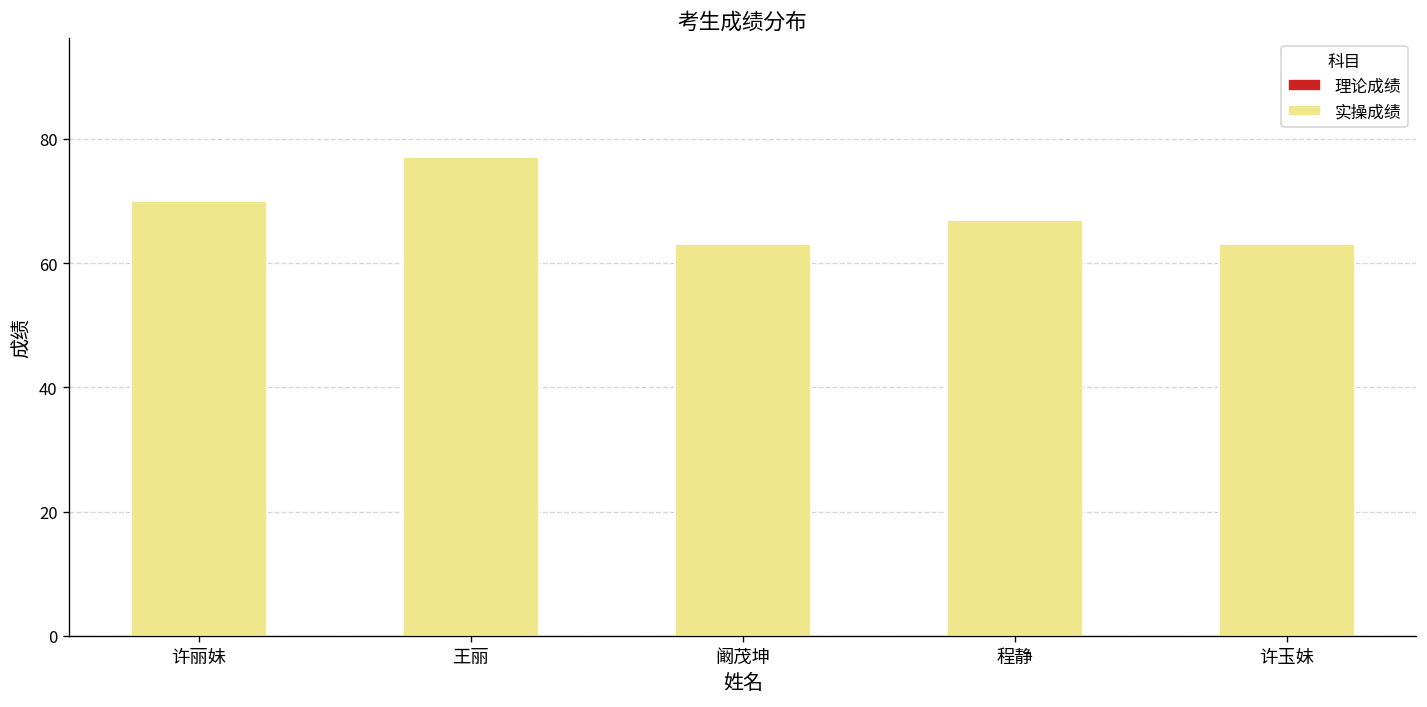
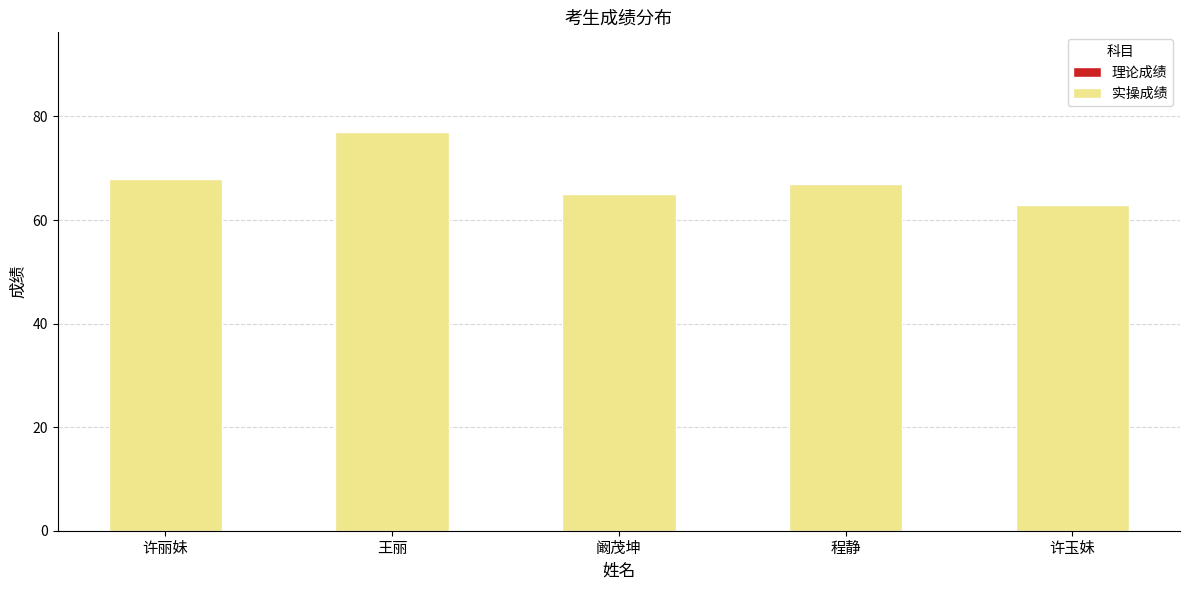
实操成绩, 许丽妹: 70 -> 68
实操成绩, 阚茂坤: 63 -> 65
